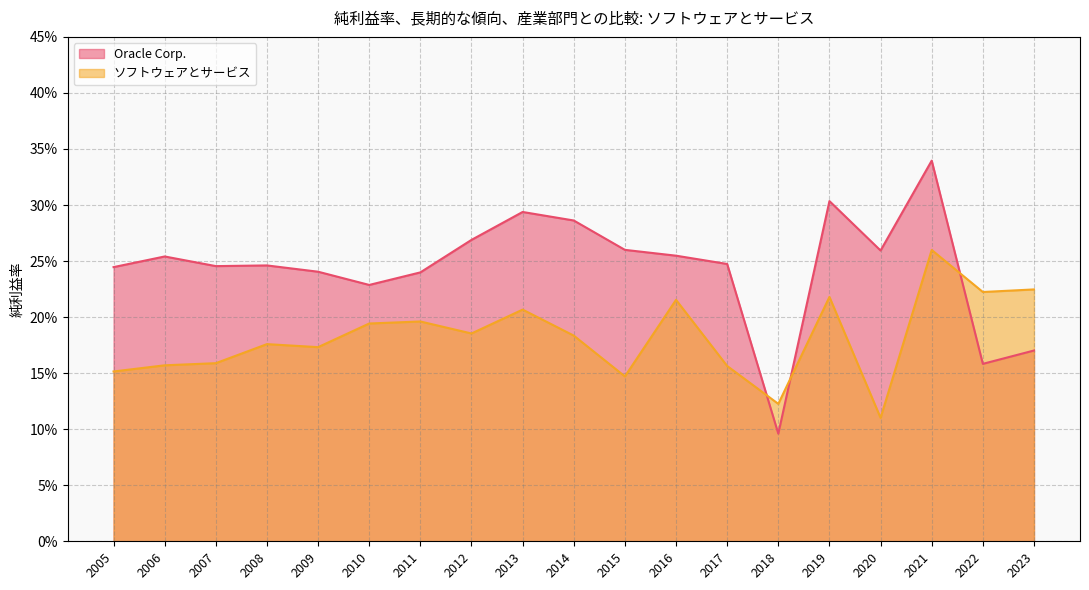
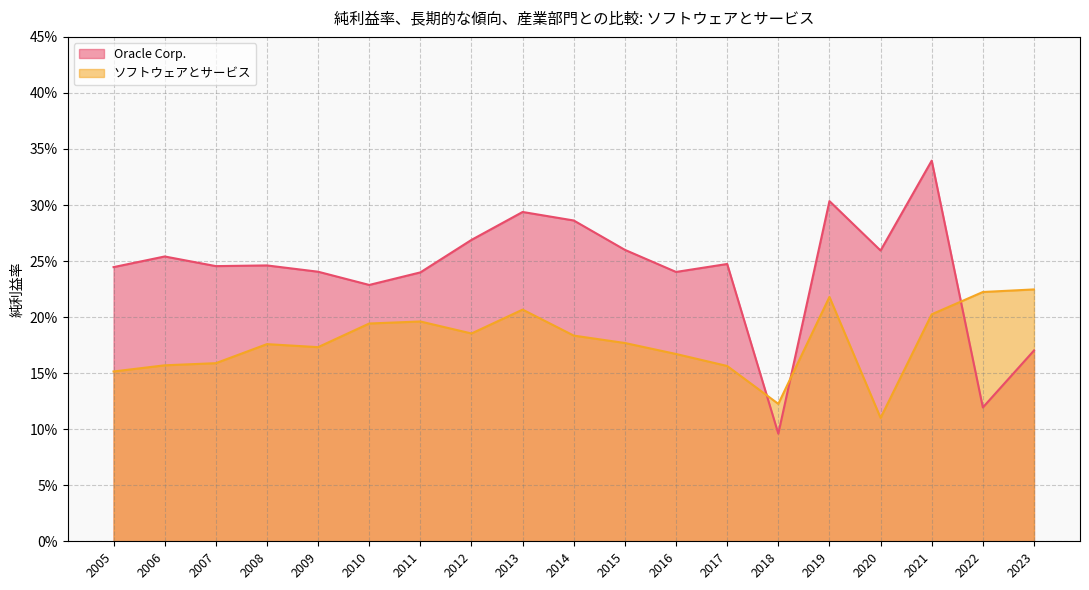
ソフトウェアとサービス, 2015: 14.7% -> 17.7%
Oracle Corp., 2016: 25.5% -> 24.0%
ソフトウェアとサービス, 2016: 21.5% -> 16.7%
ソフトウェアとサービス, 2021: 26.0% -> 20.3%
Oracle Corp., 2022: 15.8% -> 11.9%
